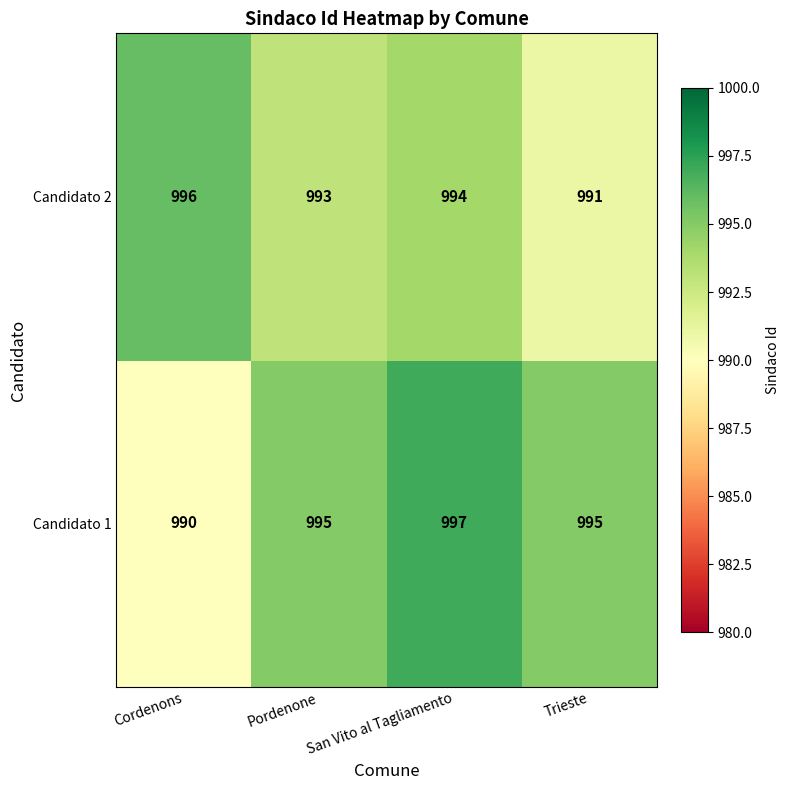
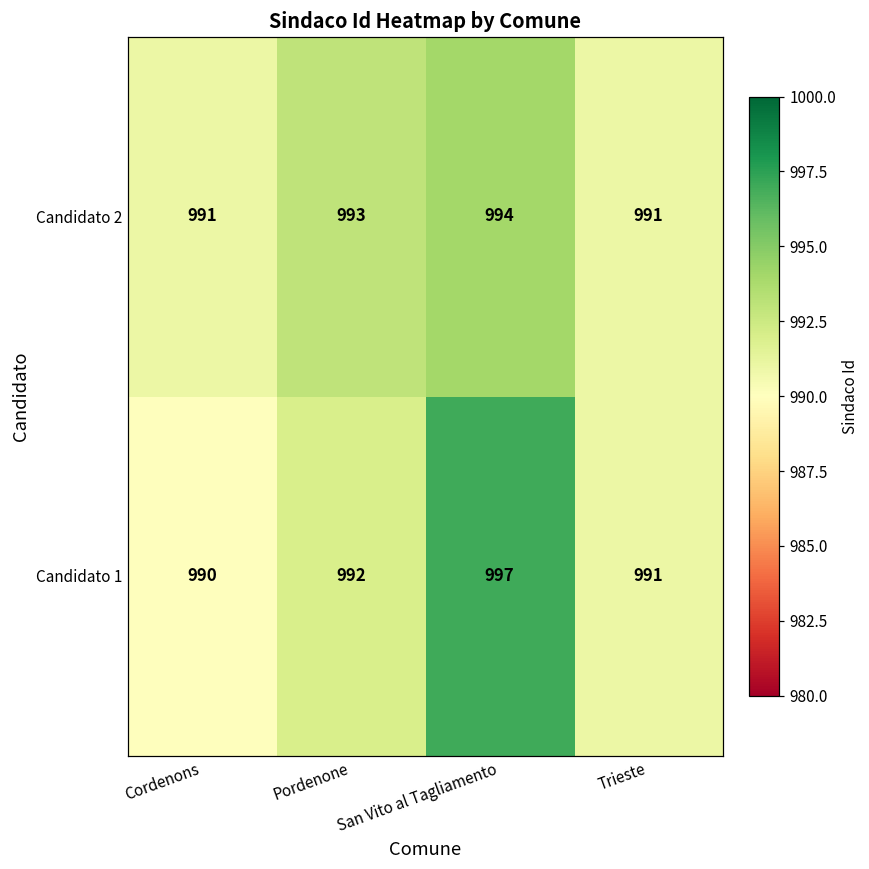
Candidato 2, Cordenons: 996 -> 991
Candidato 1, Pordenone: 995 -> 992
Candidato 1, Trieste: 995 -> 991
